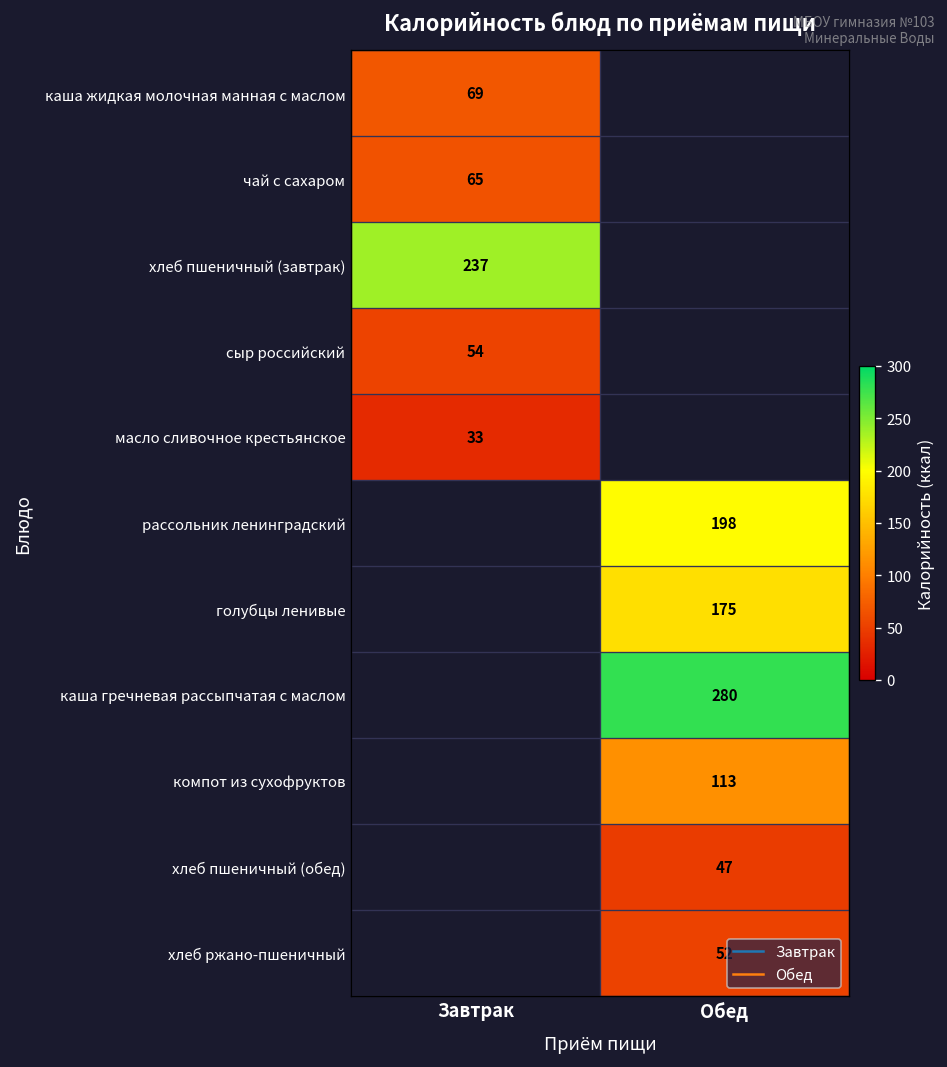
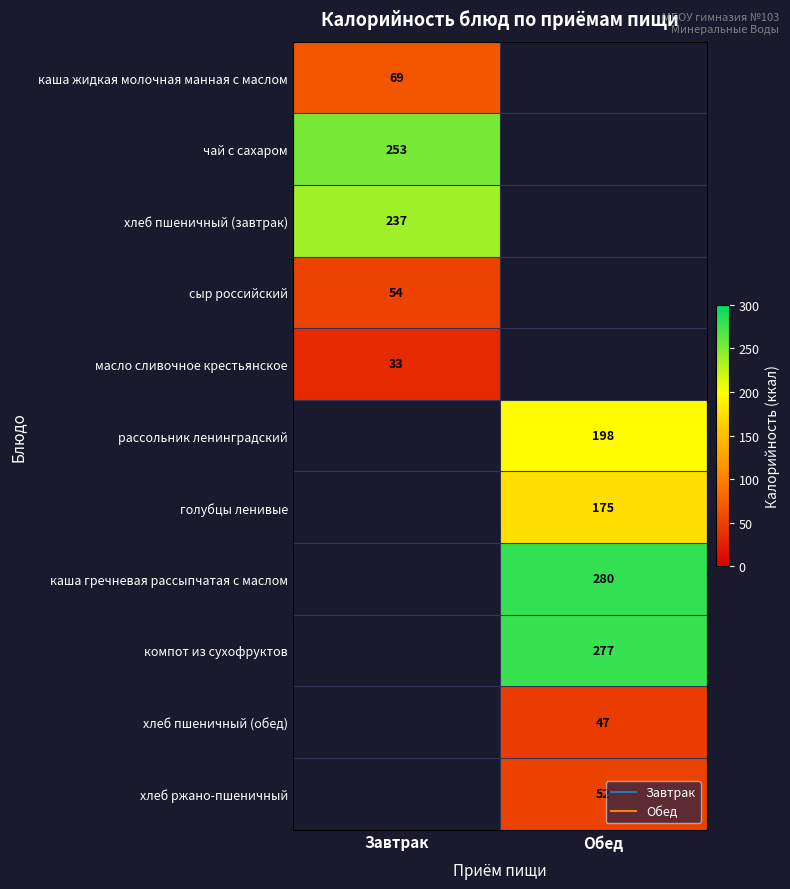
чай с сахаром, Завтрак: 65 -> 253
компот из сухофруктов, Обед: 113 -> 277
